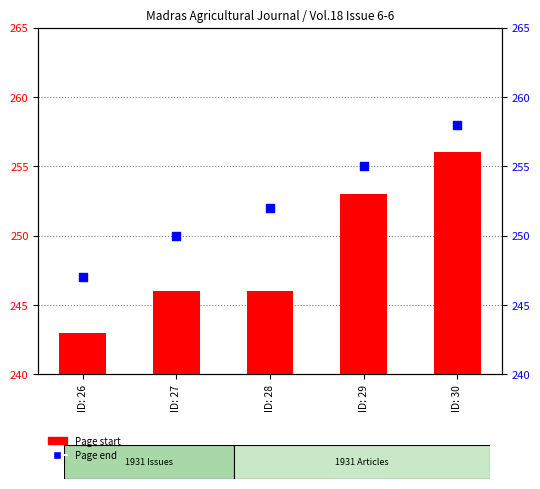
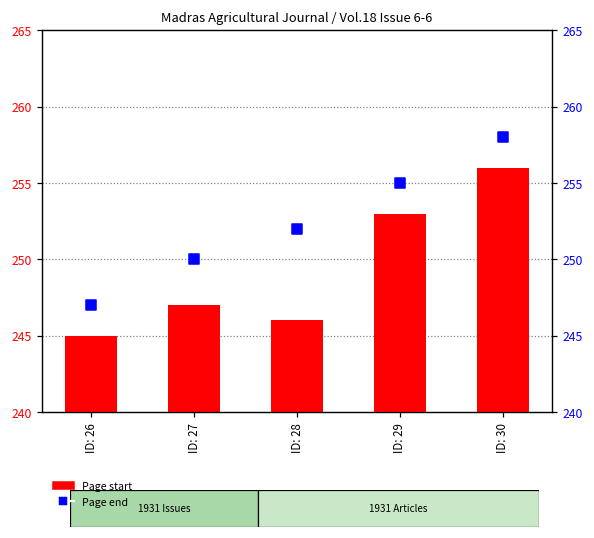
Page start, ID: 26: 243 -> 245
Page start, ID: 27: 246 -> 247
